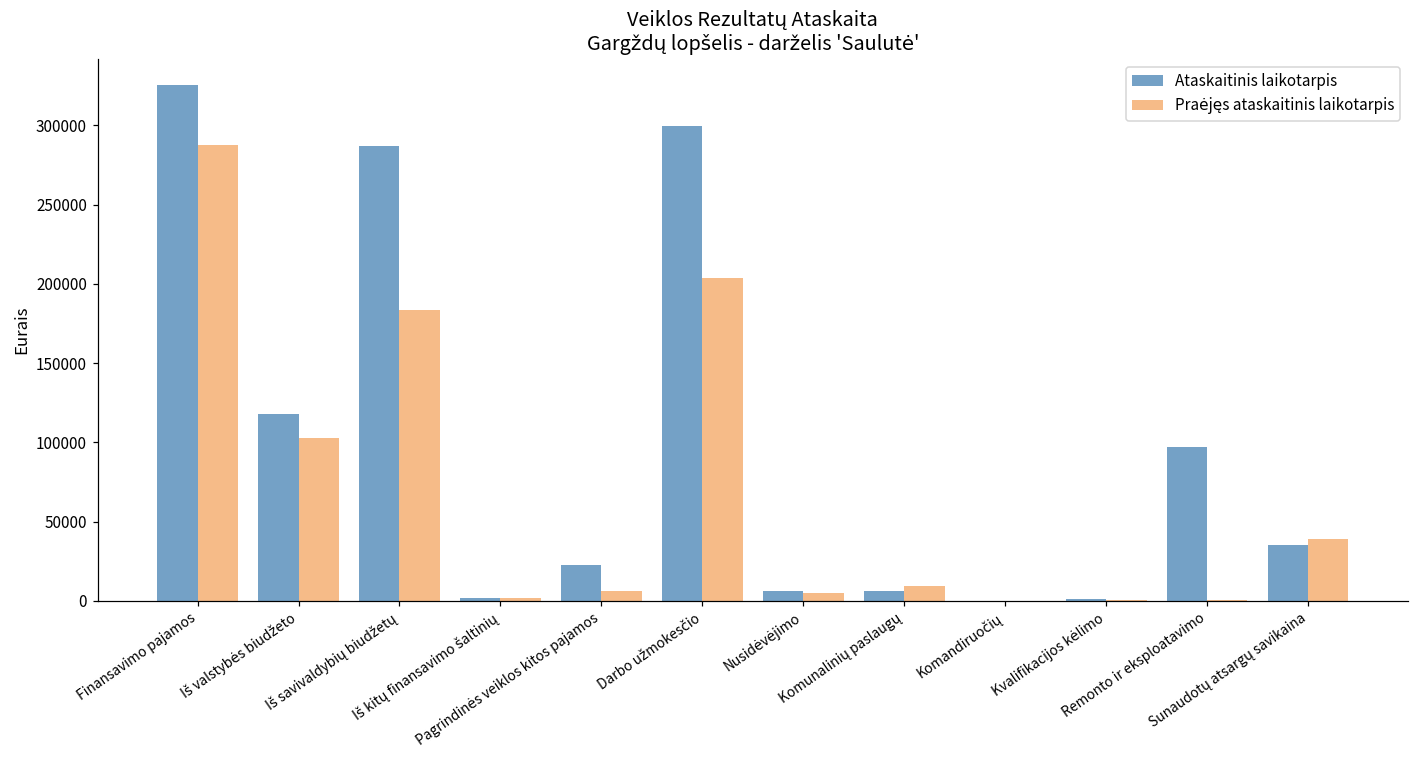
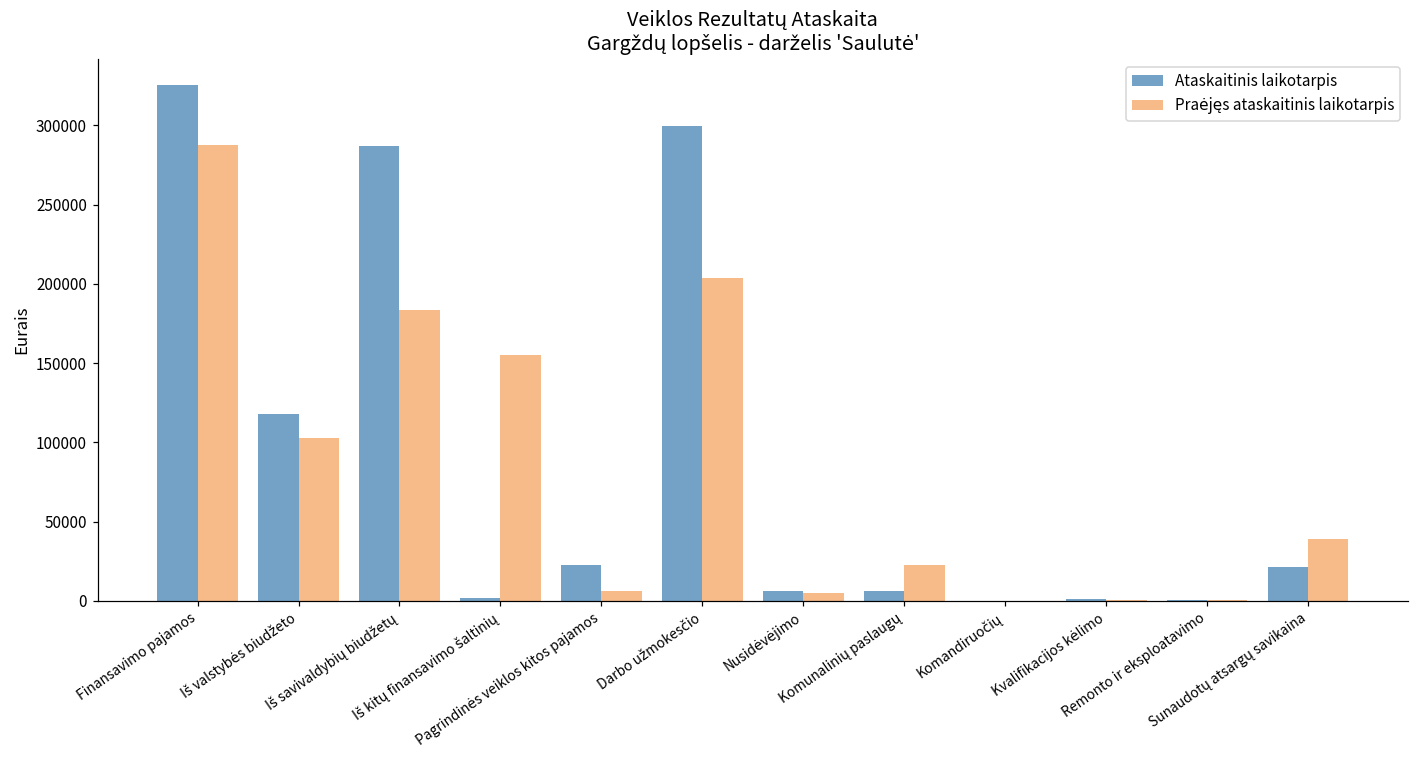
Praėjęs ataskaitinis laikotarpis, Iš kitų finansavimo šaltinių: 2000 -> 155000
Praėjęs ataskaitinis laikotarpis, Komunalinių paslaugų: 9000 -> 22000
Ataskaitinis laikotarpis, Remonto ir eksploatavimo: 97000 -> 0
Ataskaitinis laikotarpis, Sunaudotų atsargų savikaina: 35000 -> 21000
